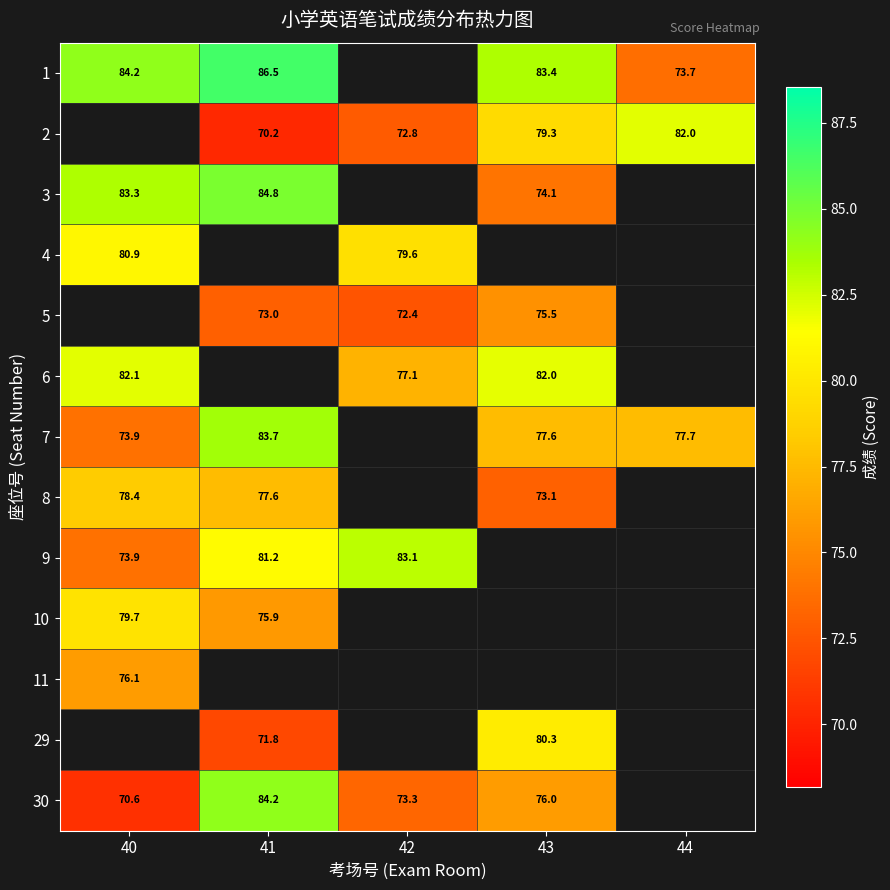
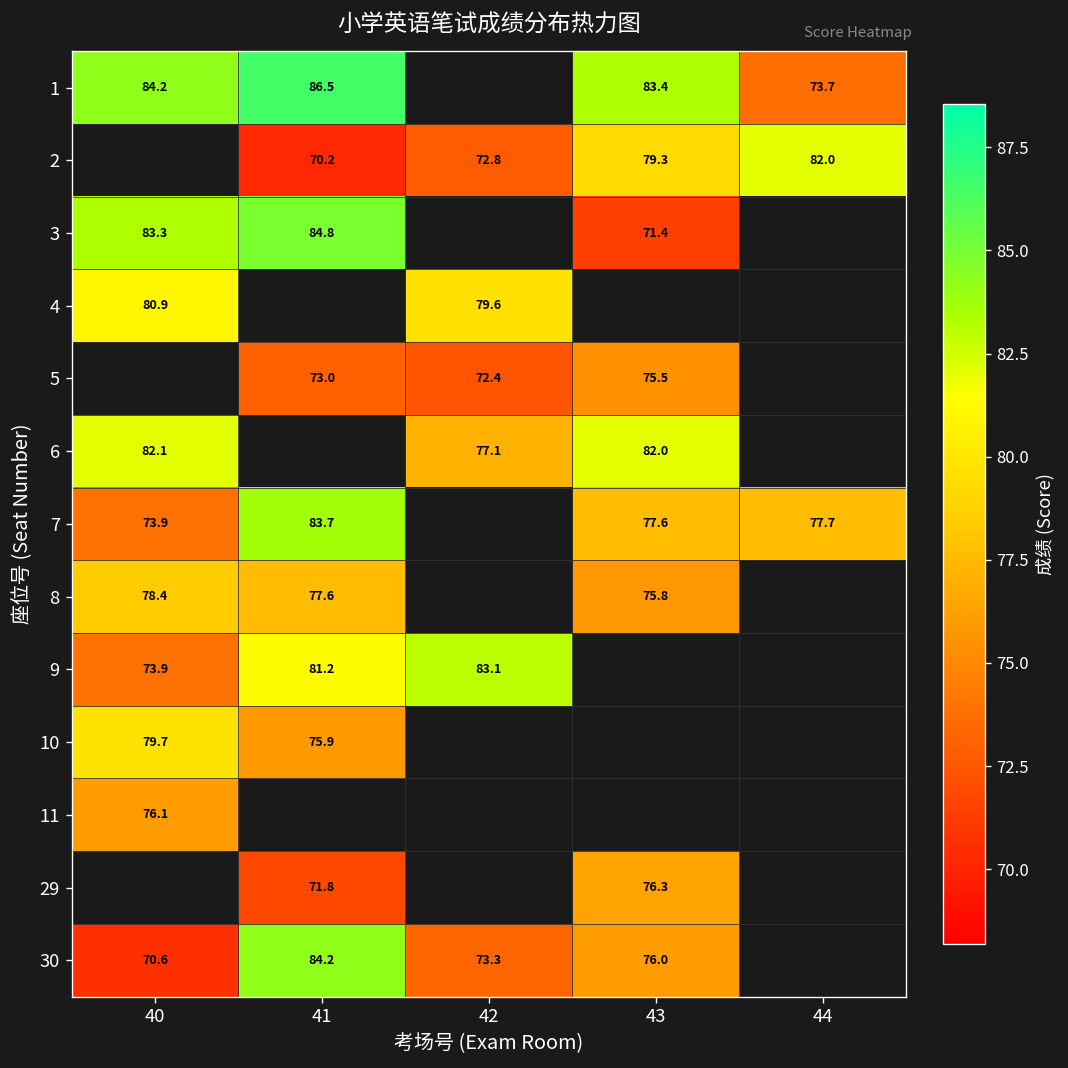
3, 43: 74.1 -> 71.4
8, 43: 73.1 -> 75.8
29, 43: 80.3 -> 76.3
